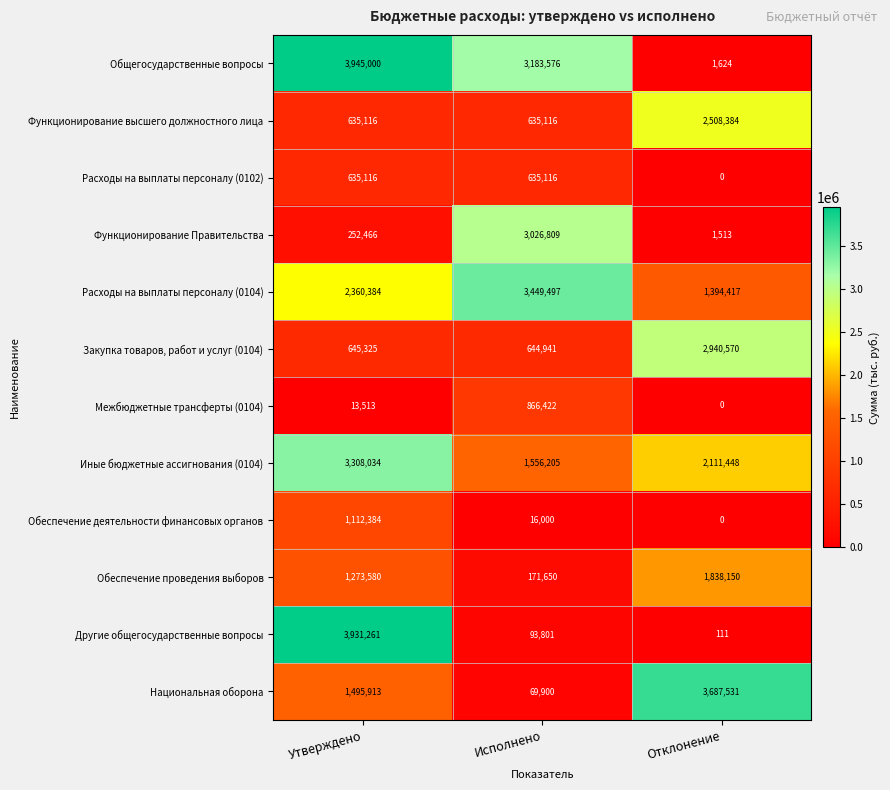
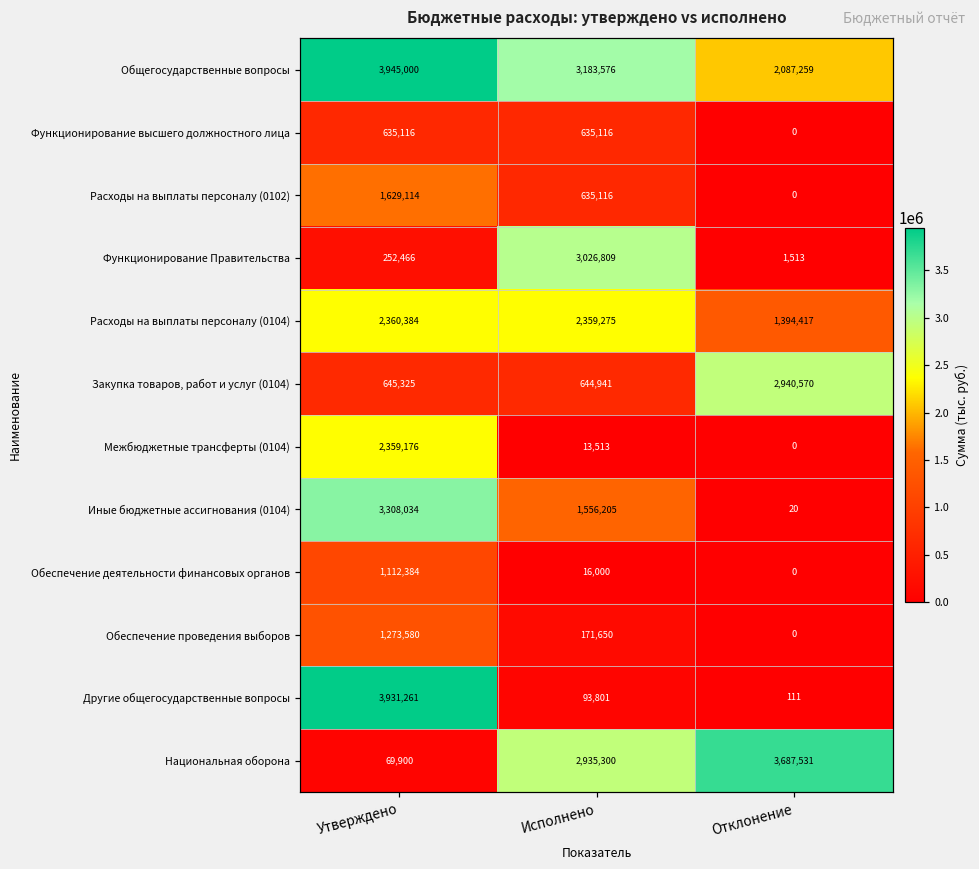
Общегосударственные вопросы, Отклонение: 1,624 -> 2,087,259
Функционирование высшего должностного лица, Отклонение: 2,508,384 -> 0
Расходы на выплаты персоналу (0102), Утверждено: 635,116 -> 1,629,114
Расходы на выплаты персоналу (0104), Исполнено: 3,449,497 -> 2,359,275
Межбюджетные трансферты (0104), Утверждено: 13,513 -> 2,359,176
Межбюджетные трансферты (0104), Исполнено: 866,422 -> 13,513
Иные бюджетные ассигнования (0104), Отклонение: 2,111,448 -> 20
Обеспечение проведения выборов, Отклонение: 1,838,150 -> 0
Национальная оборона, Утверждено: 1,495,913 -> 69,900
Национальная оборона, Исполнено: 69,900 -> 2,935,300
